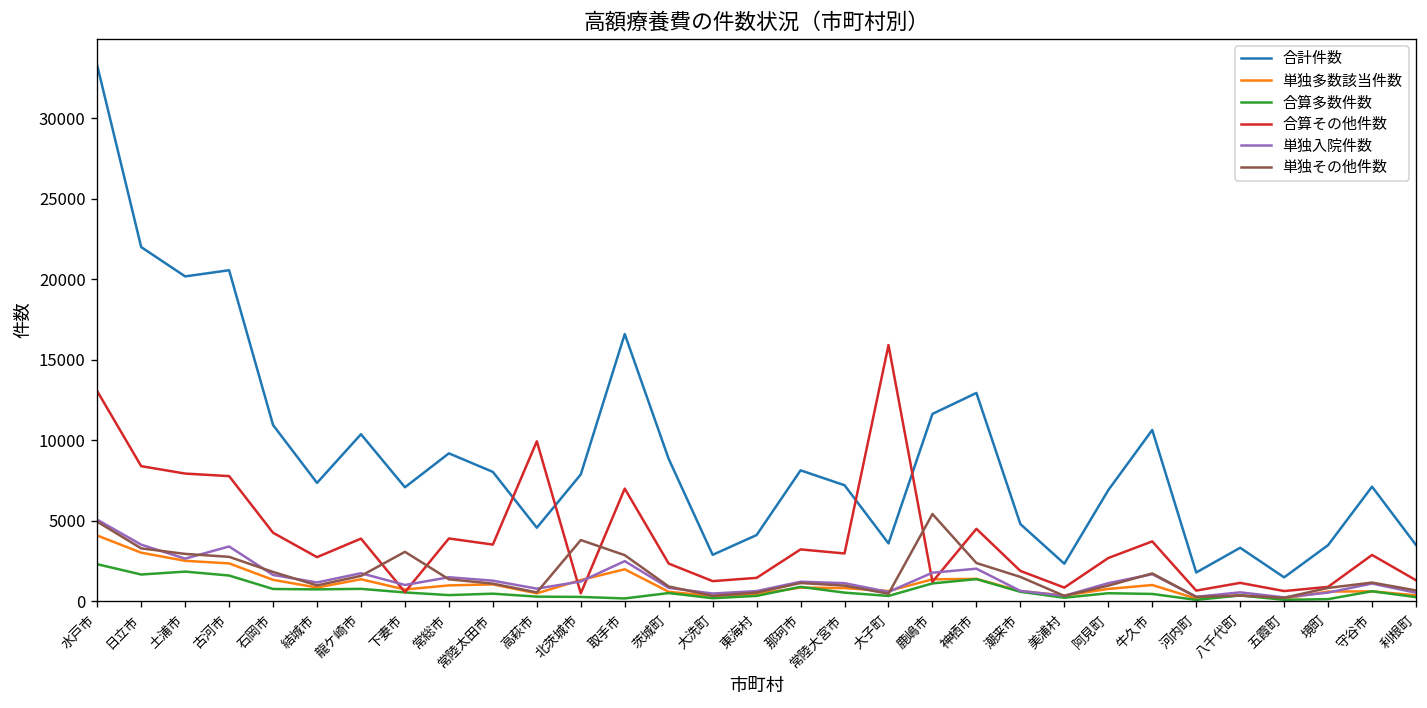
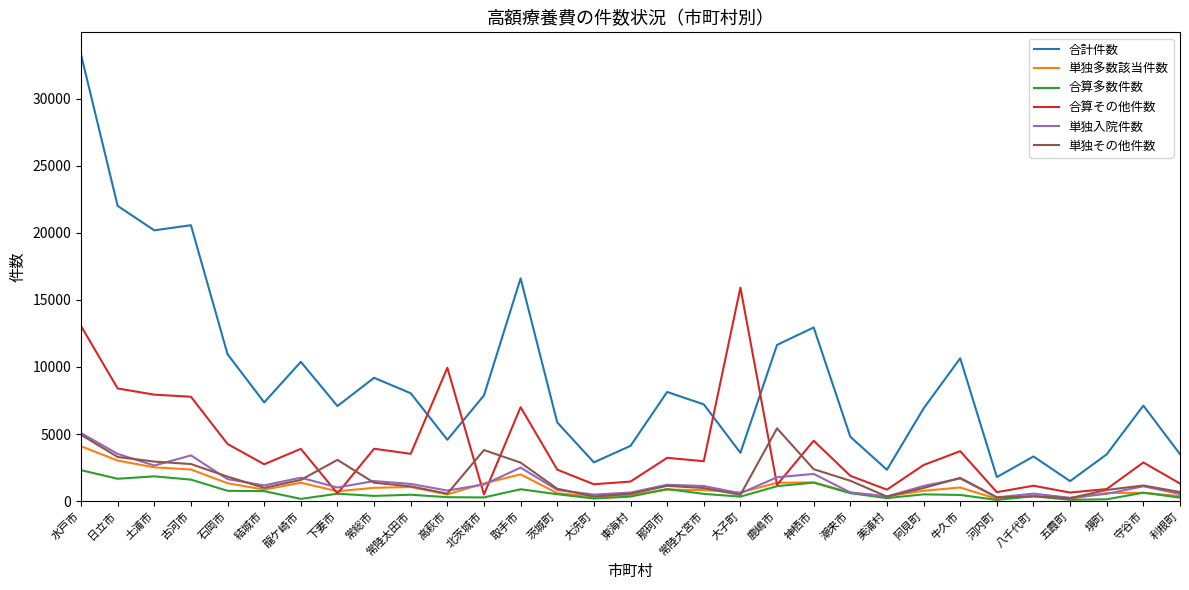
合算多数件数, 龍ケ崎市: 800 -> 200
合算多数件数, 取手市: 200 -> 900
合計件数, 茨城町: 8800 -> 5900
